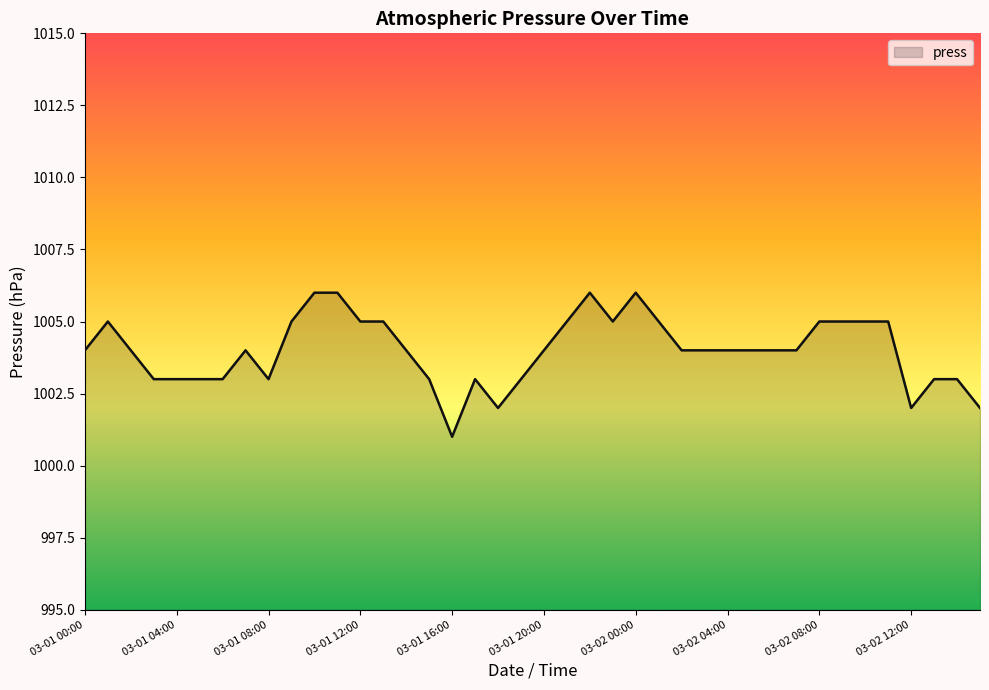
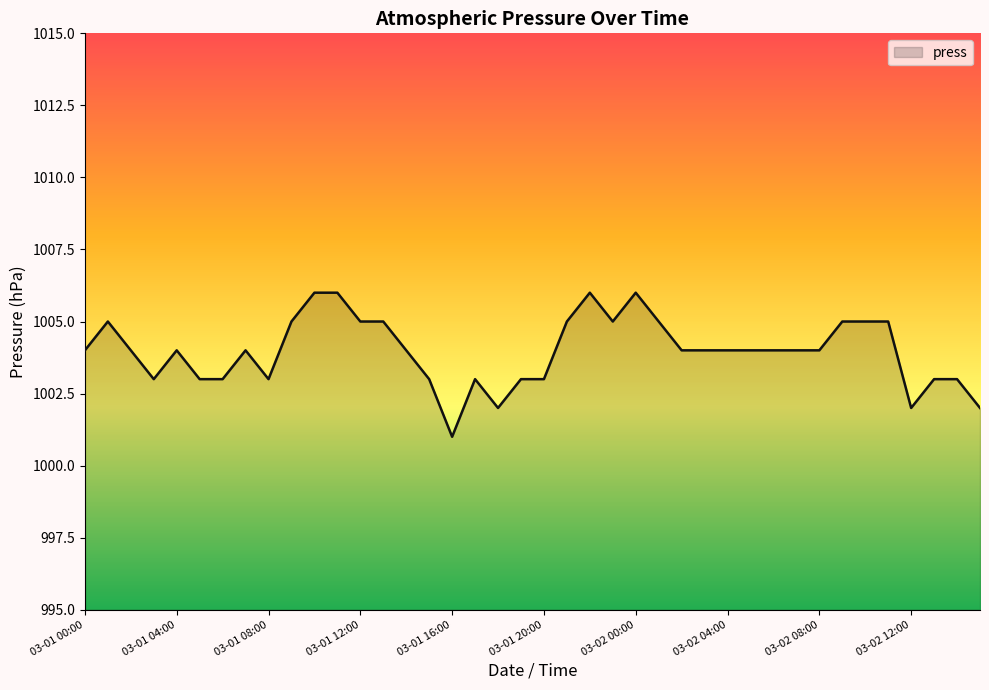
03-01 04:00: 1003 -> 1004
03-01 20:00: 1004 -> 1003
03-02 08:00: 1005 -> 1004
